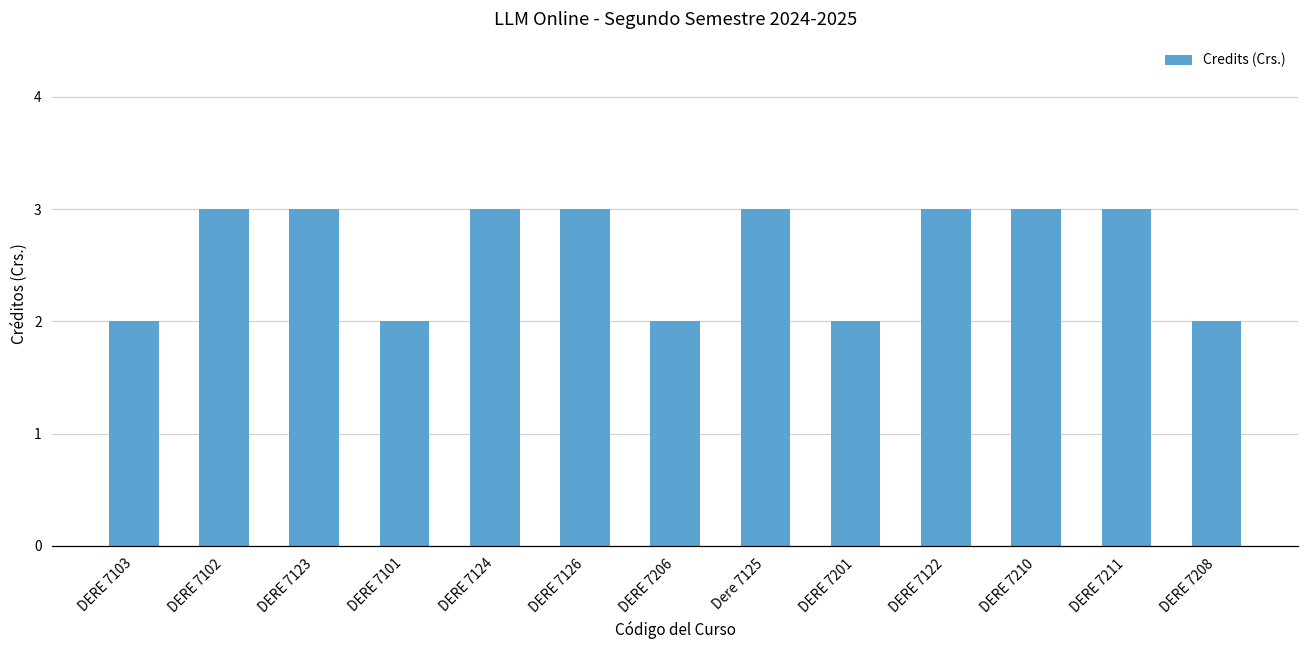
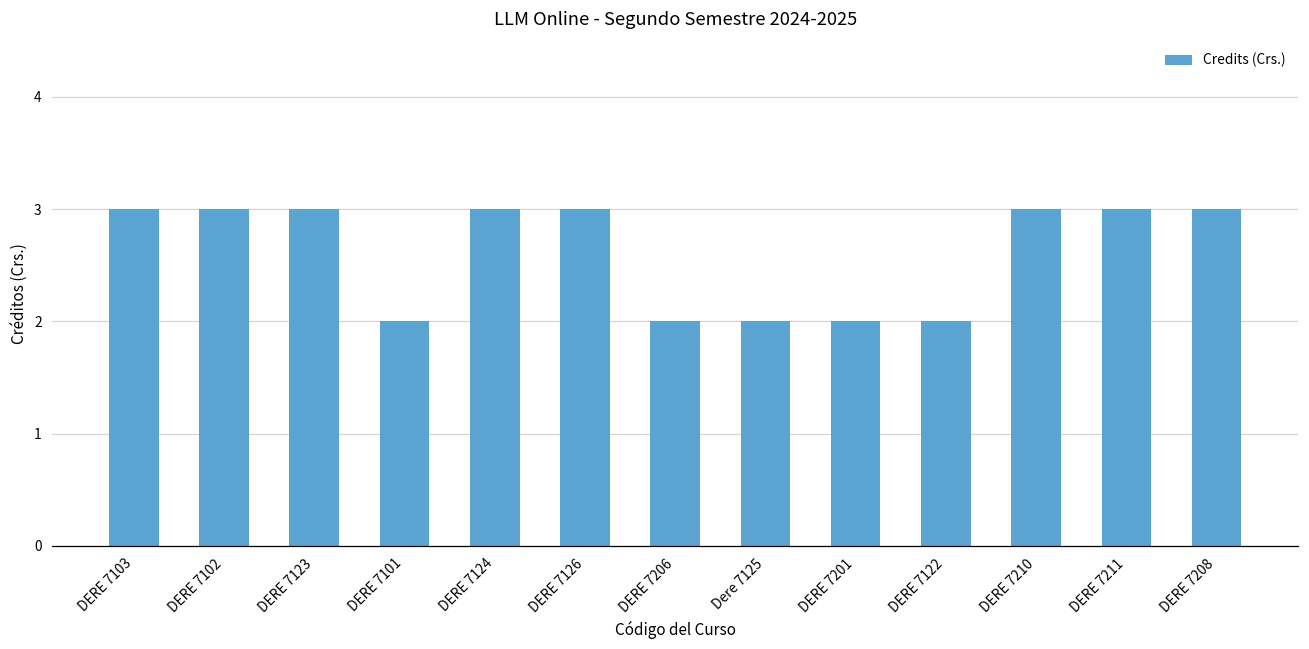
DERE 7103: 2 -> 3
Dere 7125: 3 -> 2
DERE 7122: 3 -> 2
DERE 7208: 2 -> 3
